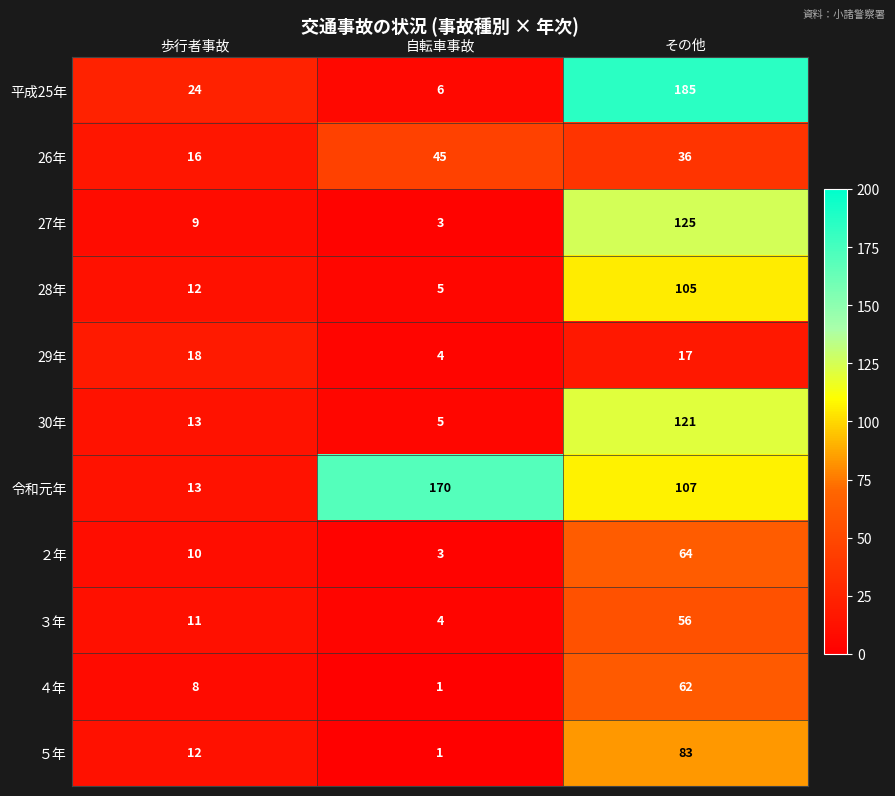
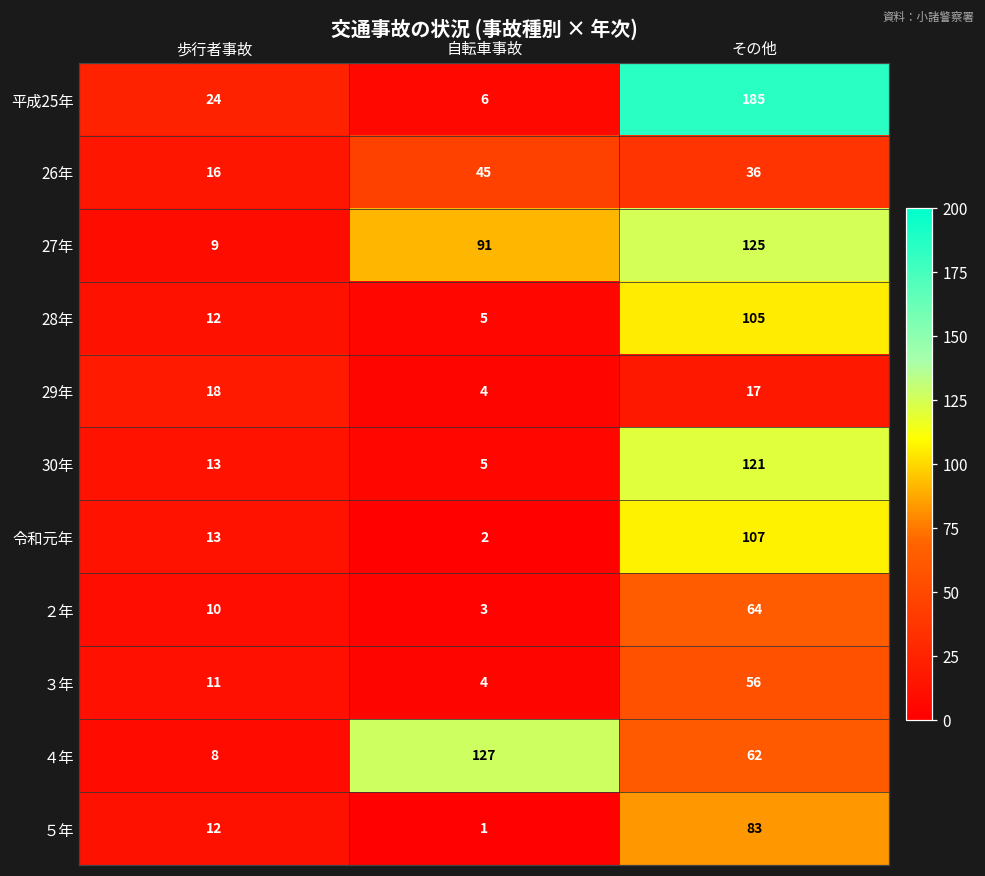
27年, 自転車事故: 3 -> 91
令和元年, 自転車事故: 170 -> 2
４年, 自転車事故: 1 -> 127
